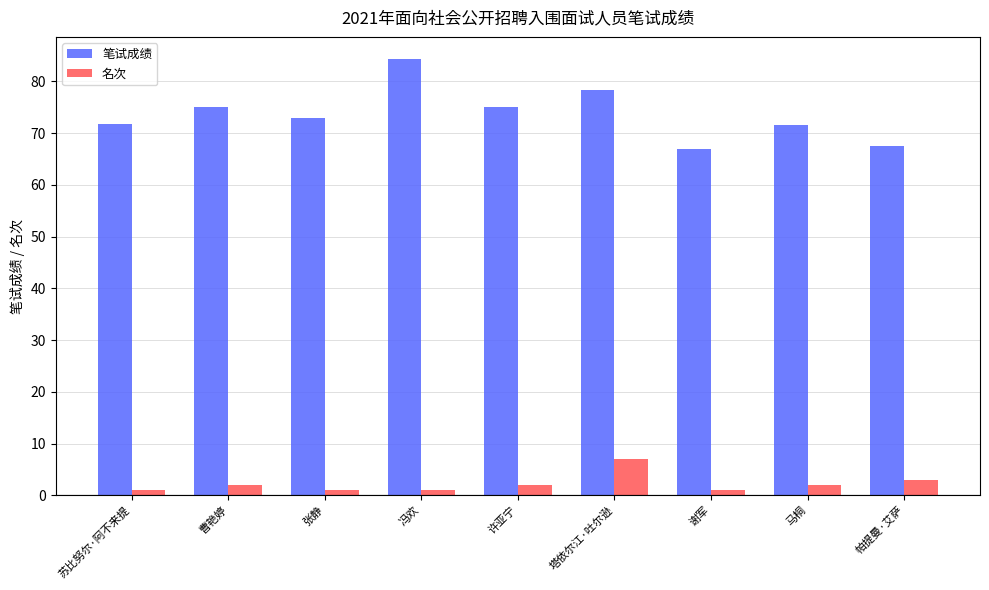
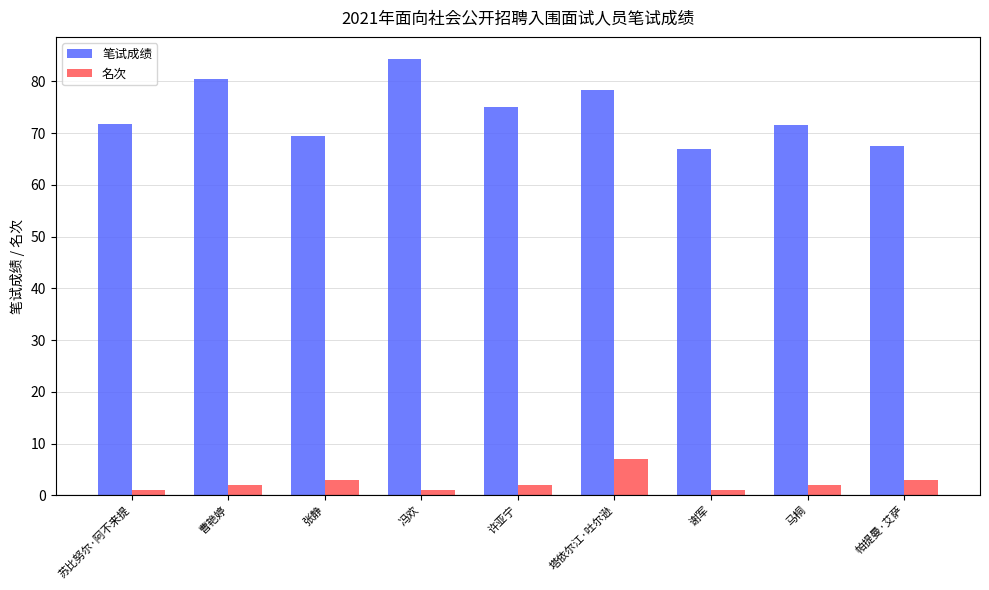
笔试成绩, 曹艳婷: 75 -> 80
笔试成绩, 张静: 73 -> 70
名次, 张静: 1 -> 3
